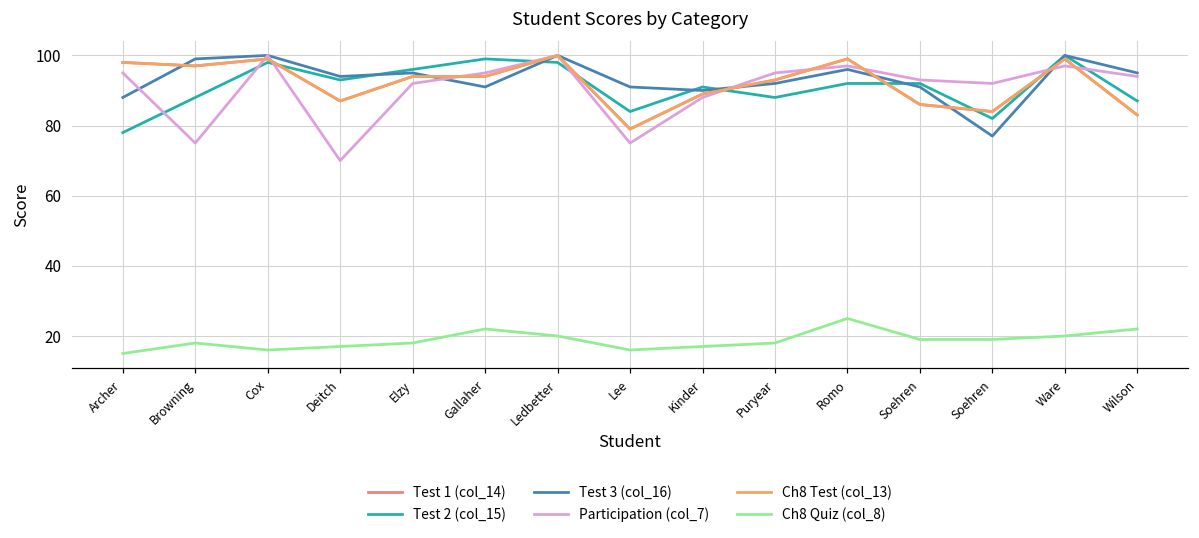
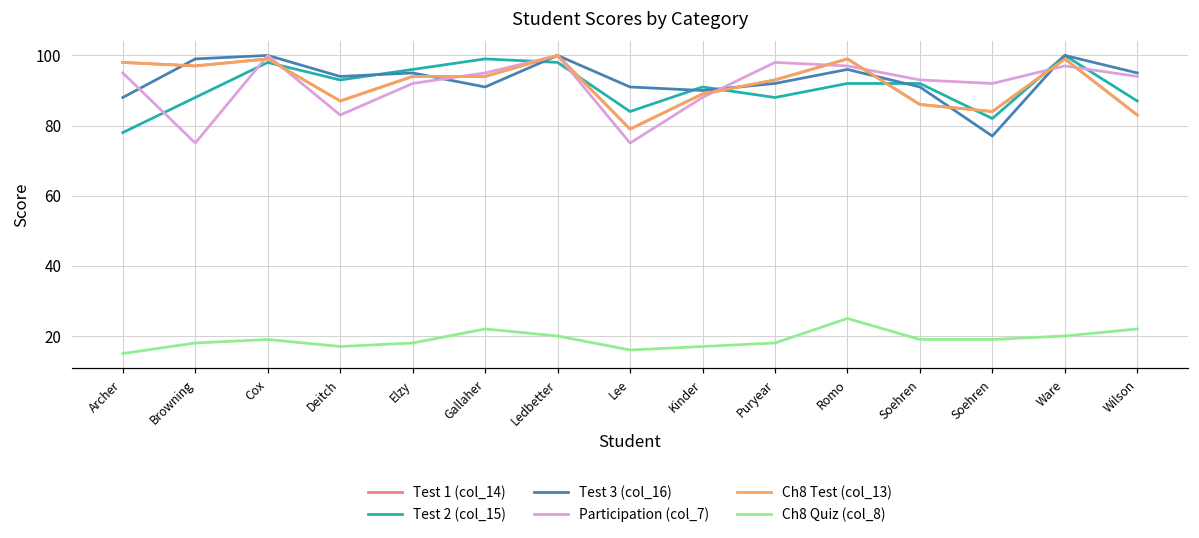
Ch8 Quiz (col_8), Cox: 16 -> 19
Participation (col_7), Deitch: 70 -> 83
Participation (col_7), Puryear: 95 -> 98
